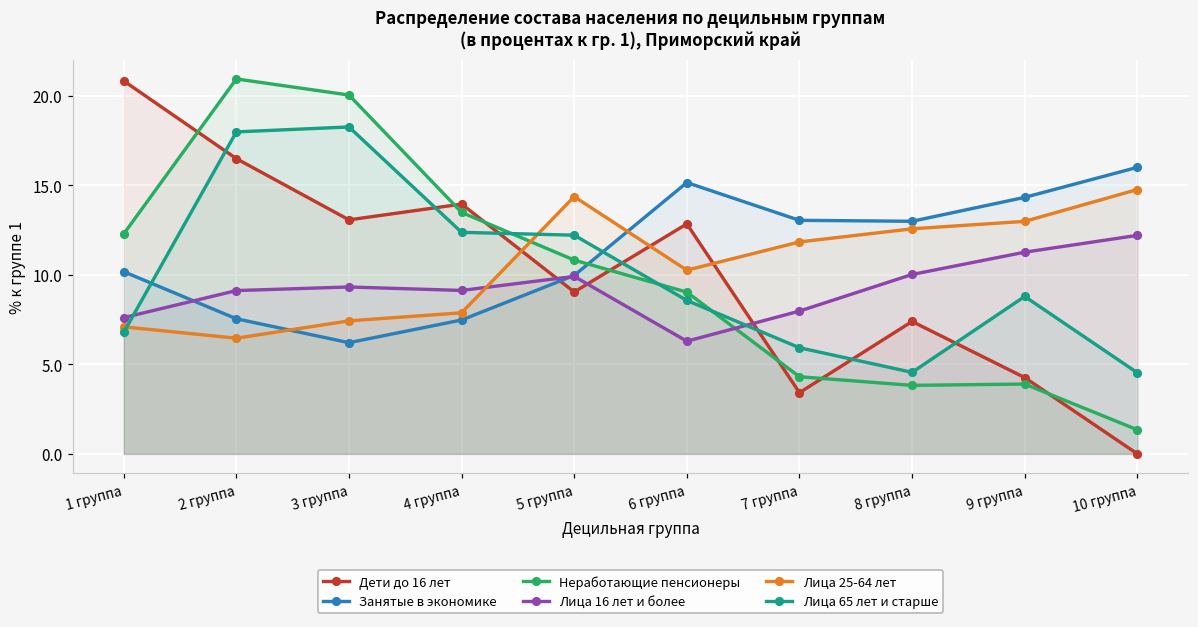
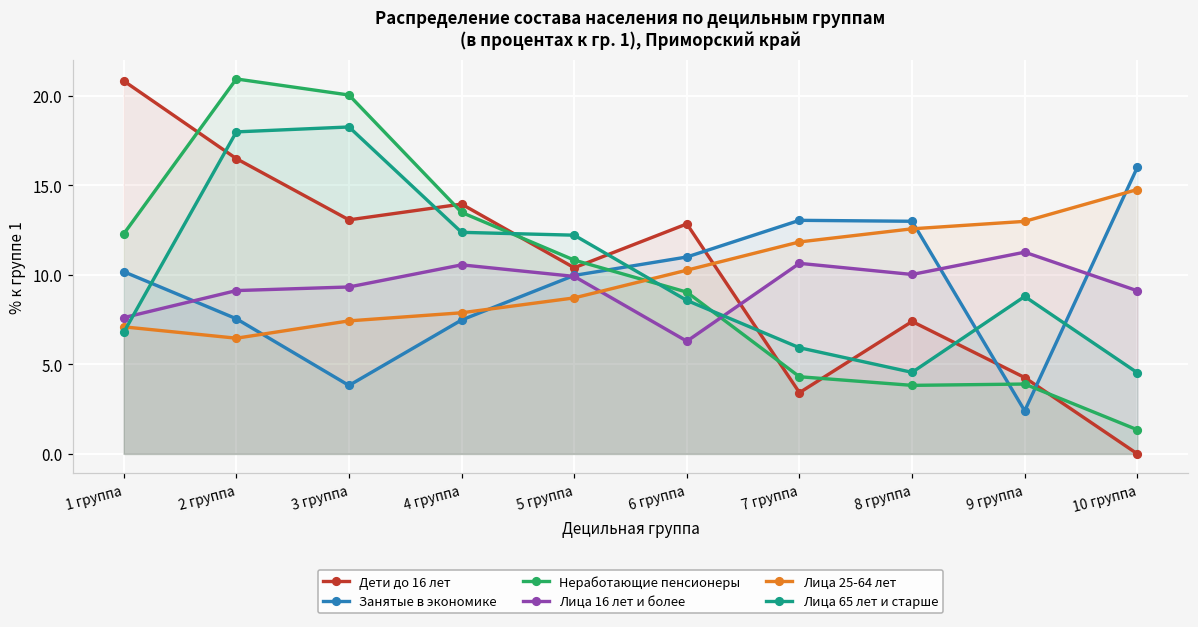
Занятые в экономике, 3 группа: 6.2 -> 3.8
Лица 16 лет и более, 4 группа: 9.1 -> 10.6
Дети до 16 лет, 5 группа: 9.0 -> 10.4
Лица 25-64 лет, 5 группа: 14.4 -> 8.7
Занятые в экономике, 6 группа: 15.2 -> 11.0
Лица 16 лет и более, 7 группа: 8.0 -> 10.6
Занятые в экономике, 9 группа: 14.3 -> 2.4
Лица 16 лет и более, 10 группа: 12.2 -> 9.1
